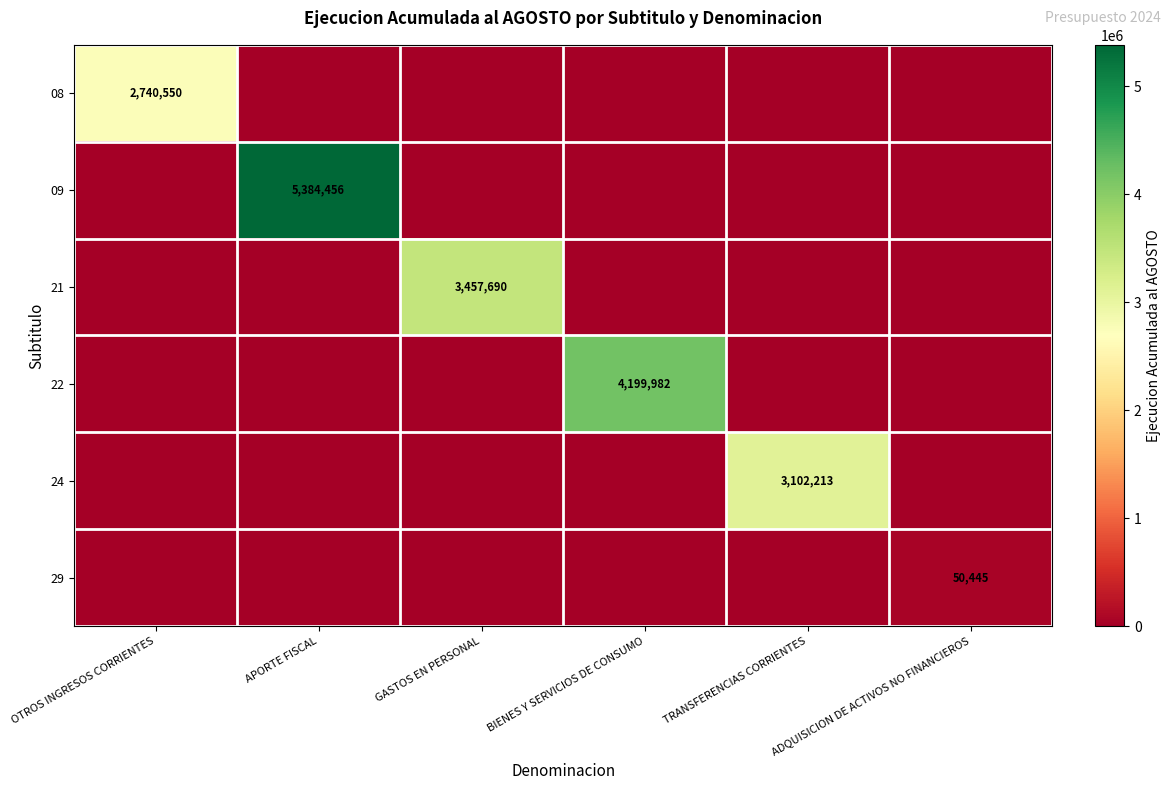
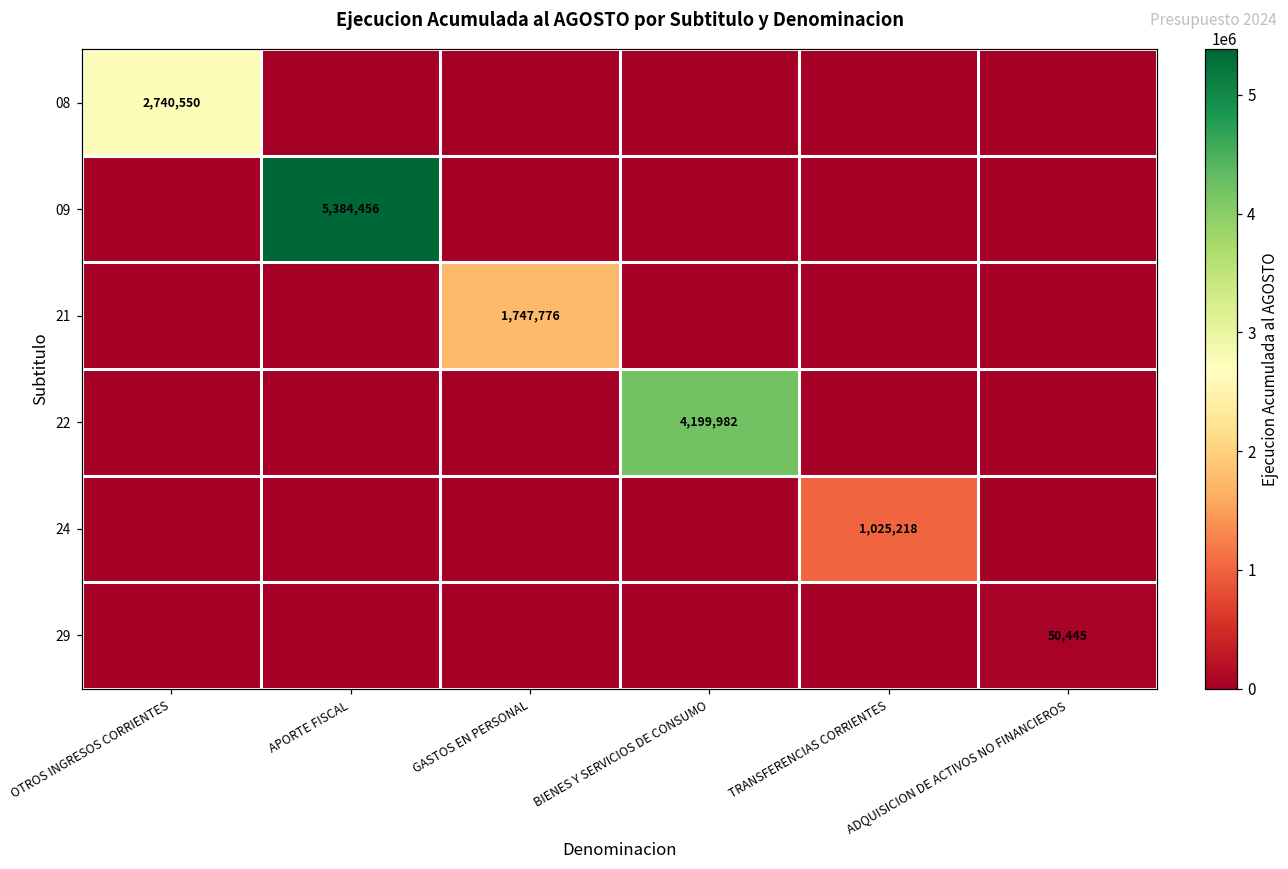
21, GASTOS EN PERSONAL: 3,457,690 -> 1,747,776
24, TRANSFERENCIAS CORRIENTES: 3,102,213 -> 1,025,218
